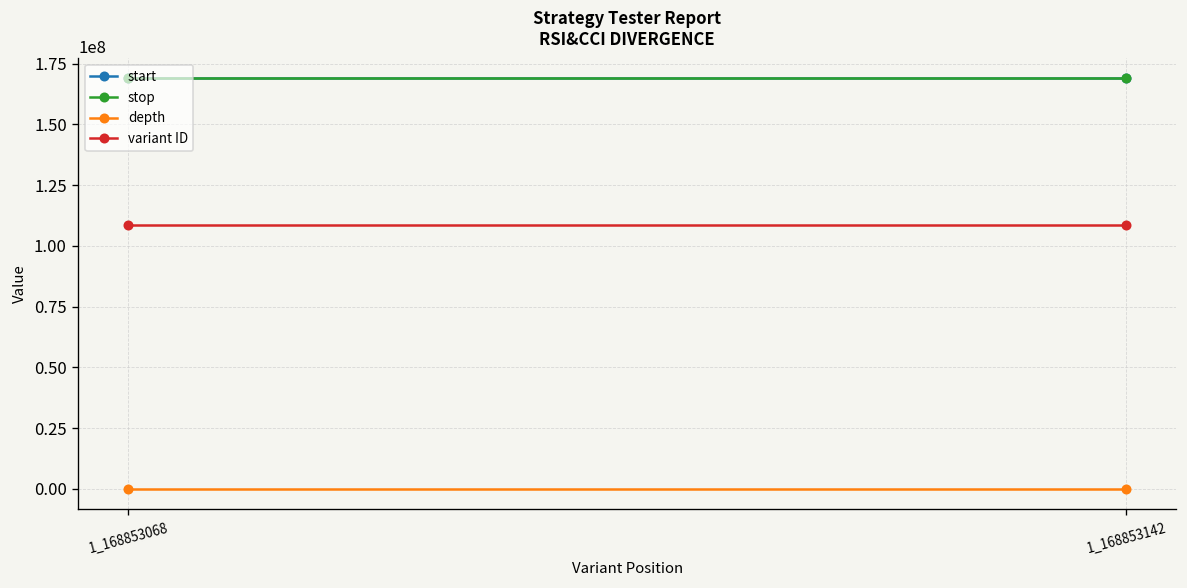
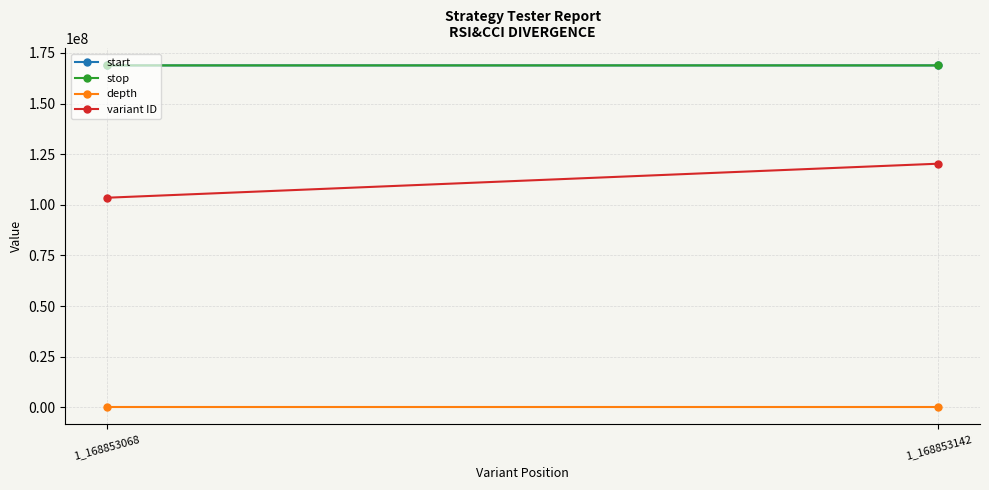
variant ID, 1_168853068: 109000000 -> 104000000
variant ID, 1_168853142: 109000000 -> 120000000
